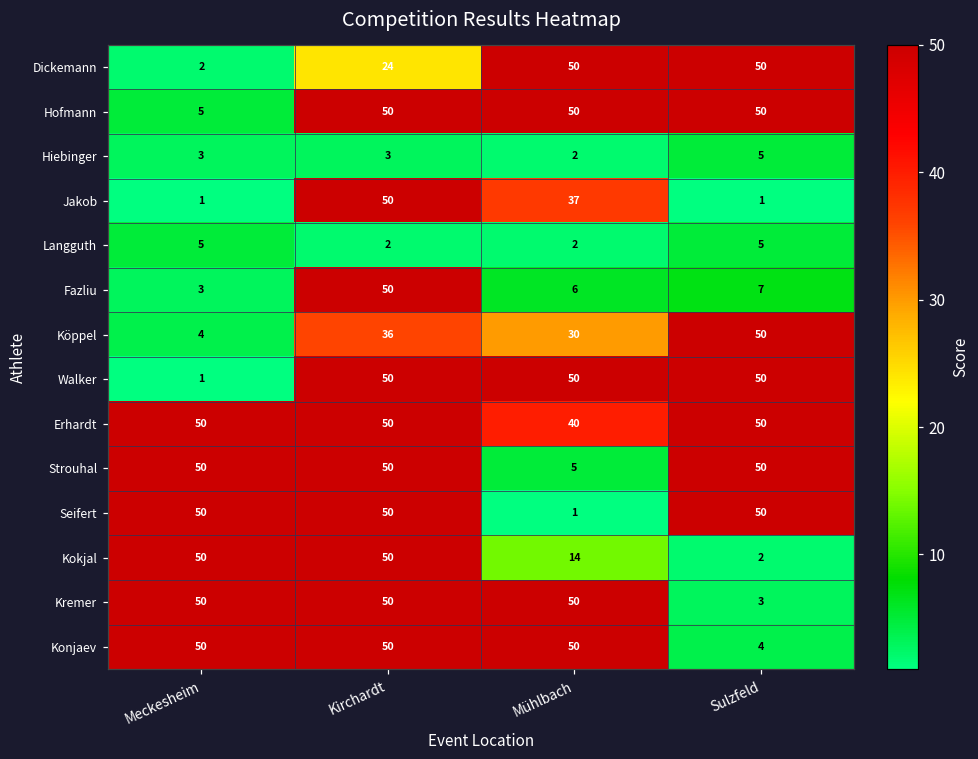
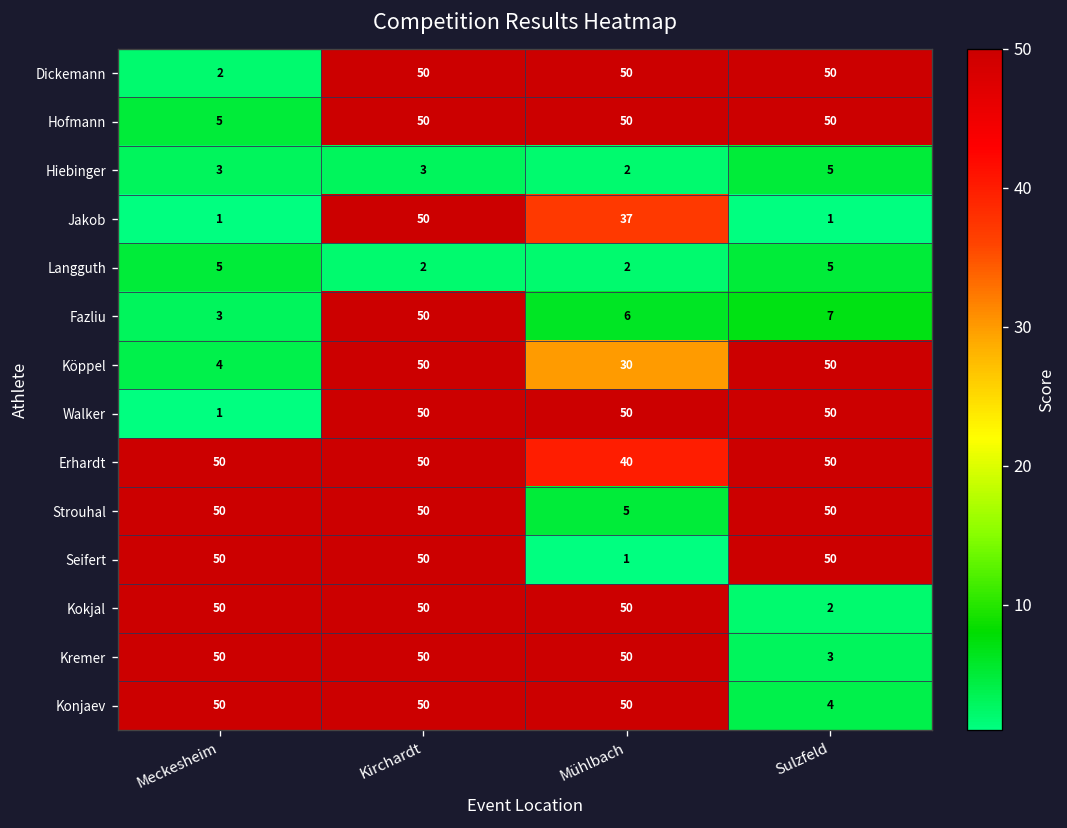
Dickemann, Kirchardt: 24 -> 50
Köppel, Kirchardt: 36 -> 50
Kokjal, Mühlbach: 14 -> 50
